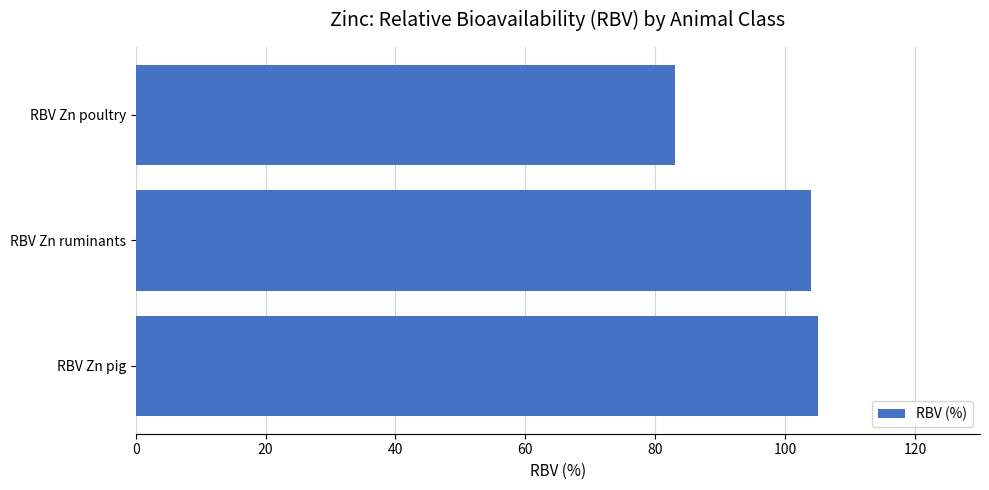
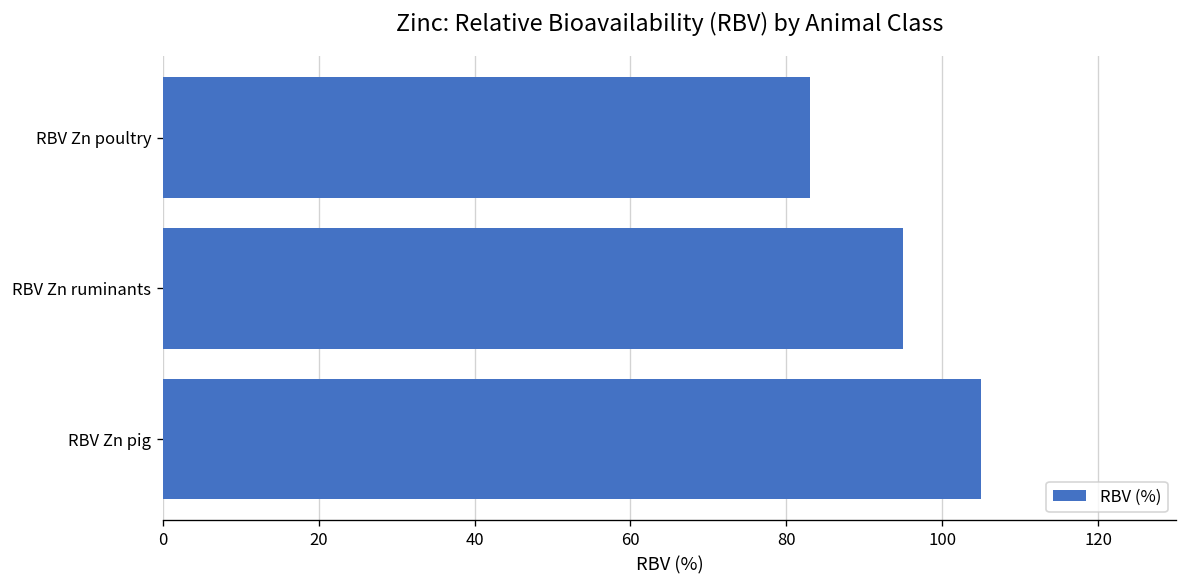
RBV Zn ruminants: 104 -> 95
